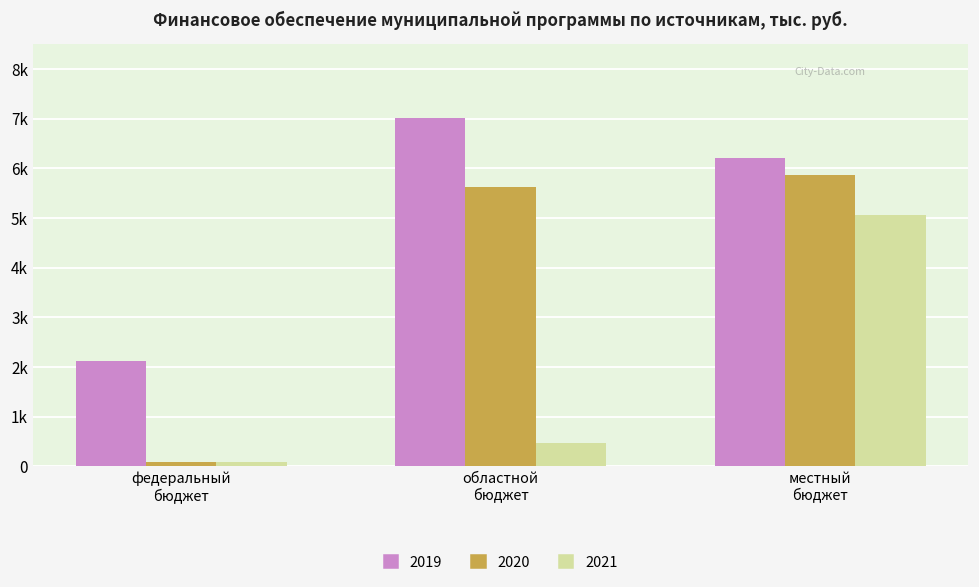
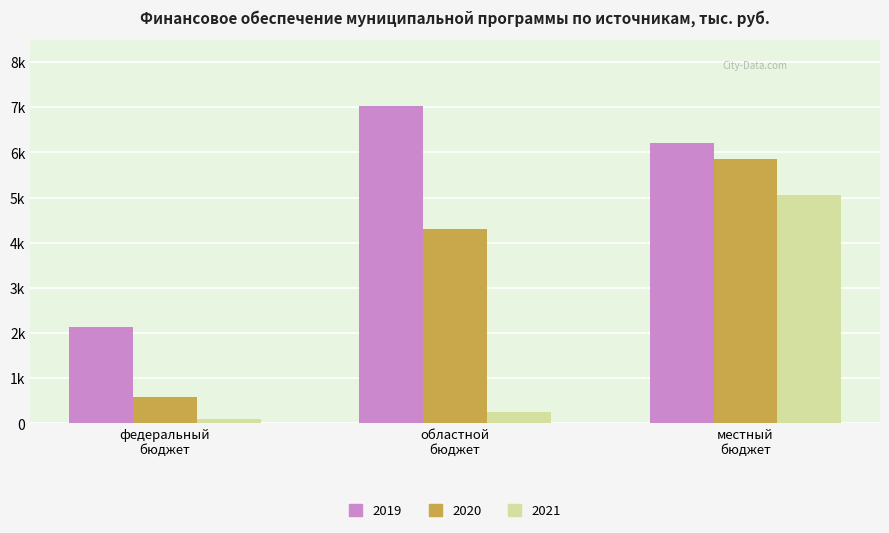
2020, федеральный бюджет: 100 -> 600
2020, областной бюджет: 5600 -> 4300
2021, областной бюджет: 500 -> 200
